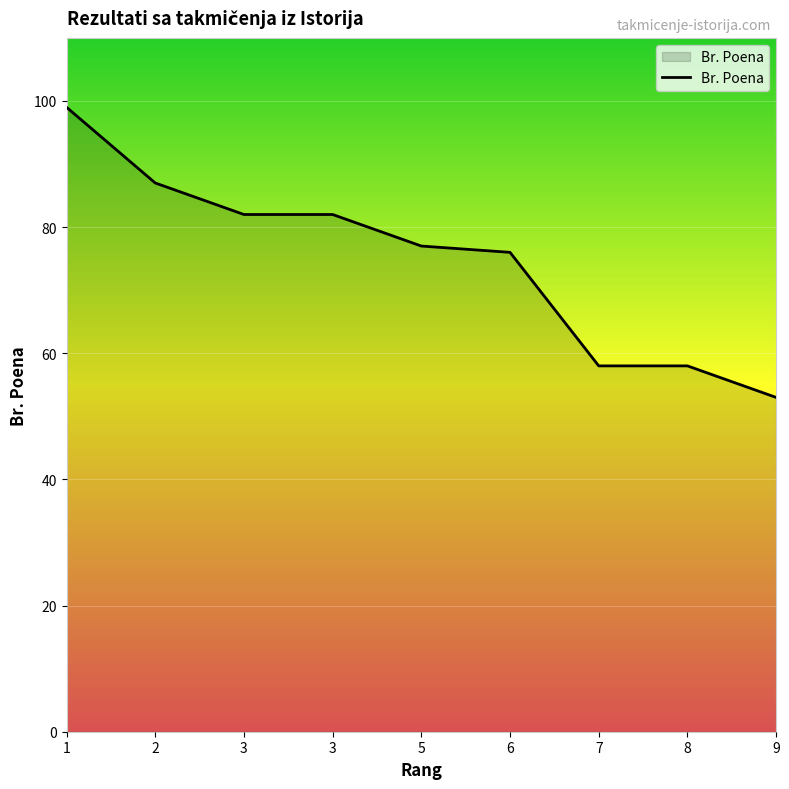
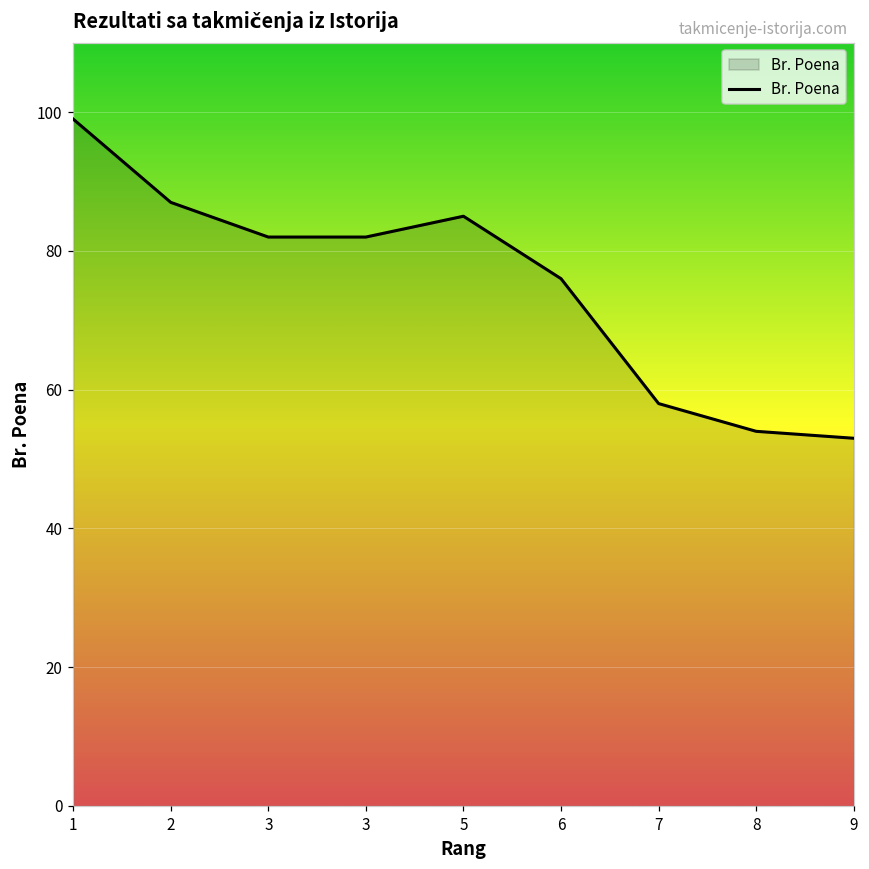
5: 77 -> 85
8: 58 -> 54
